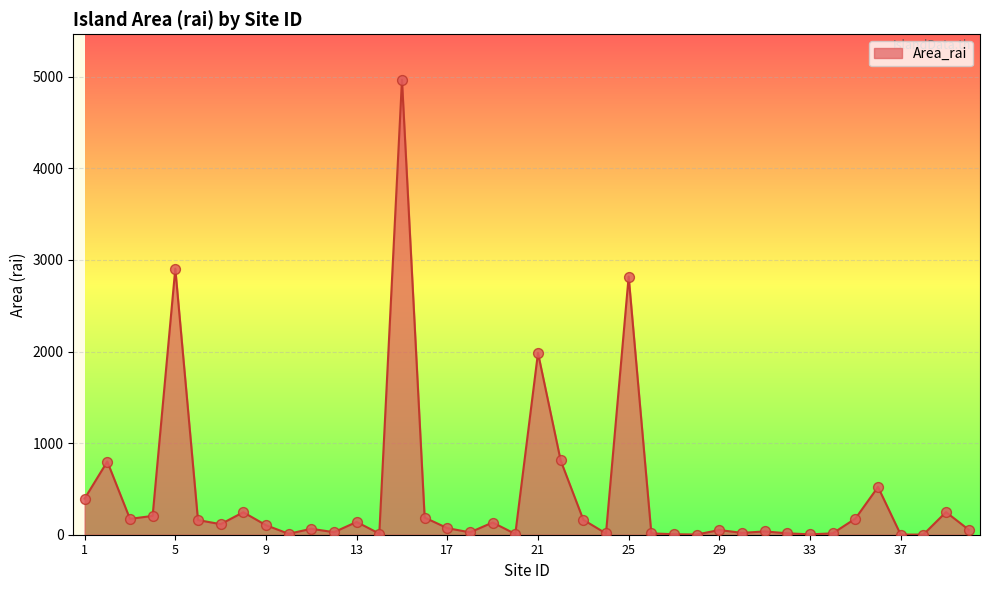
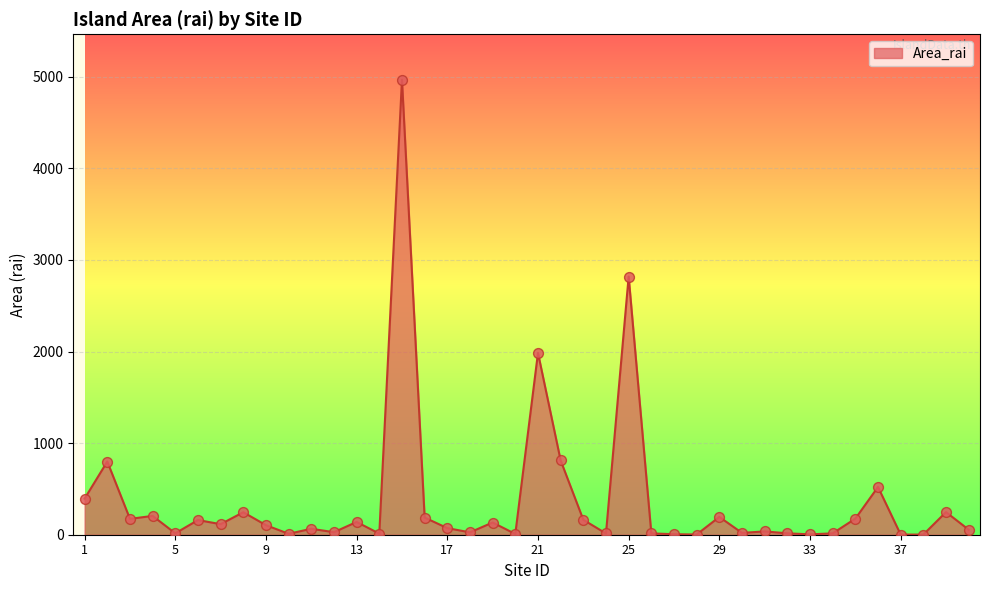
5: 2900 -> 0
29: 100 -> 200
